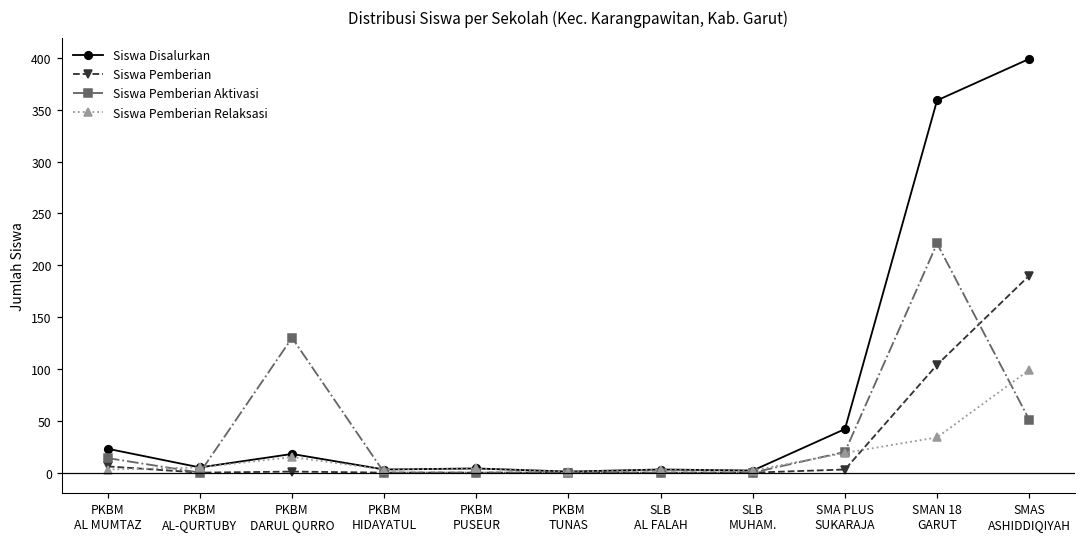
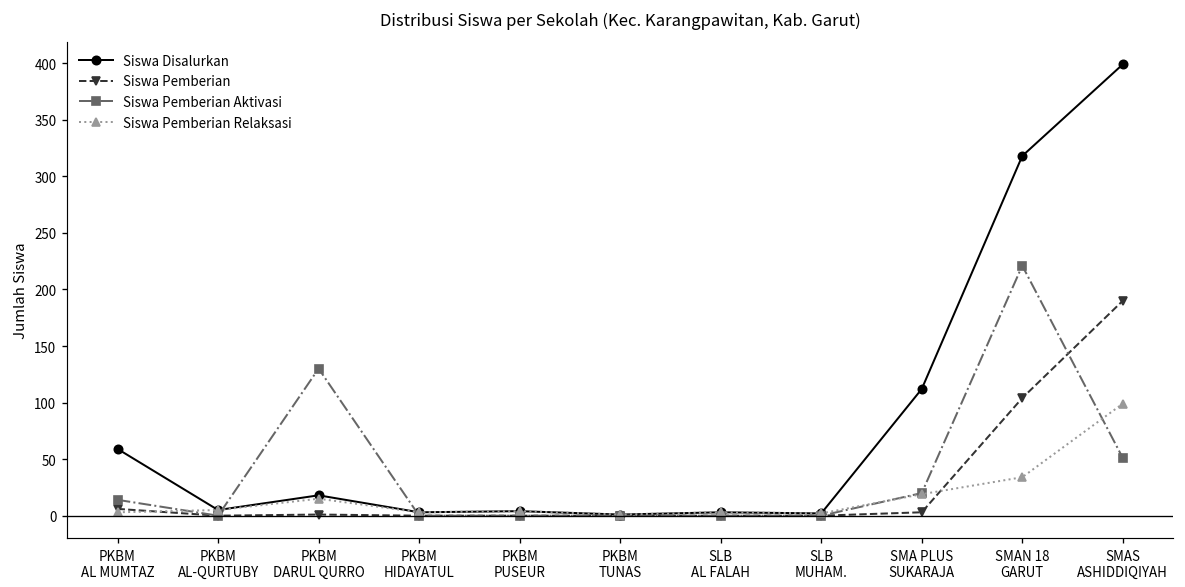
Siswa Disalurkan, PKBM AL MUMTAZ: 20 -> 60
Siswa Disalurkan, SMA PLUS SUKARAJA: 40 -> 110
Siswa Disalurkan, SMAN 18 GARUT: 360 -> 320
